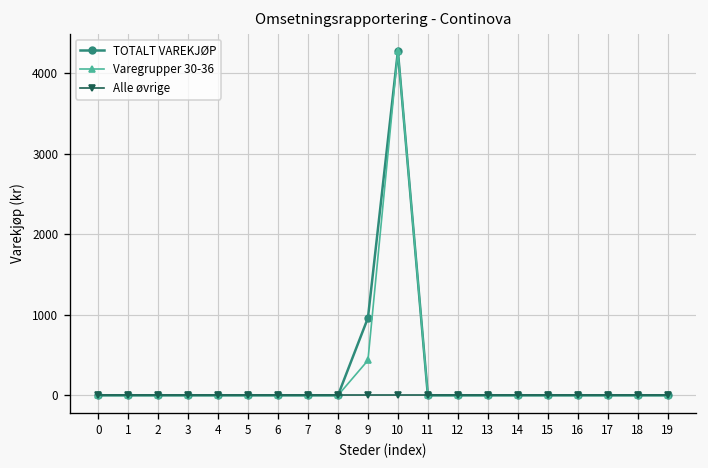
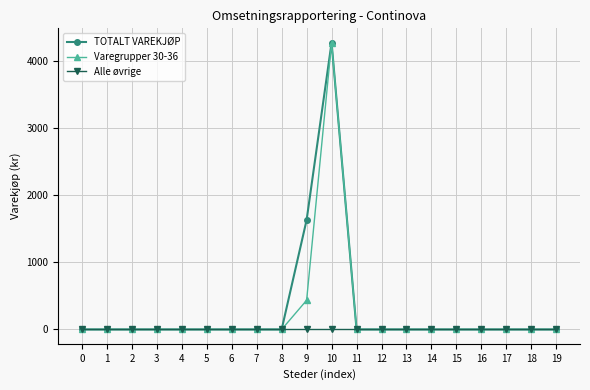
TOTALT VAREKJØP, 9: 1000 -> 1600
